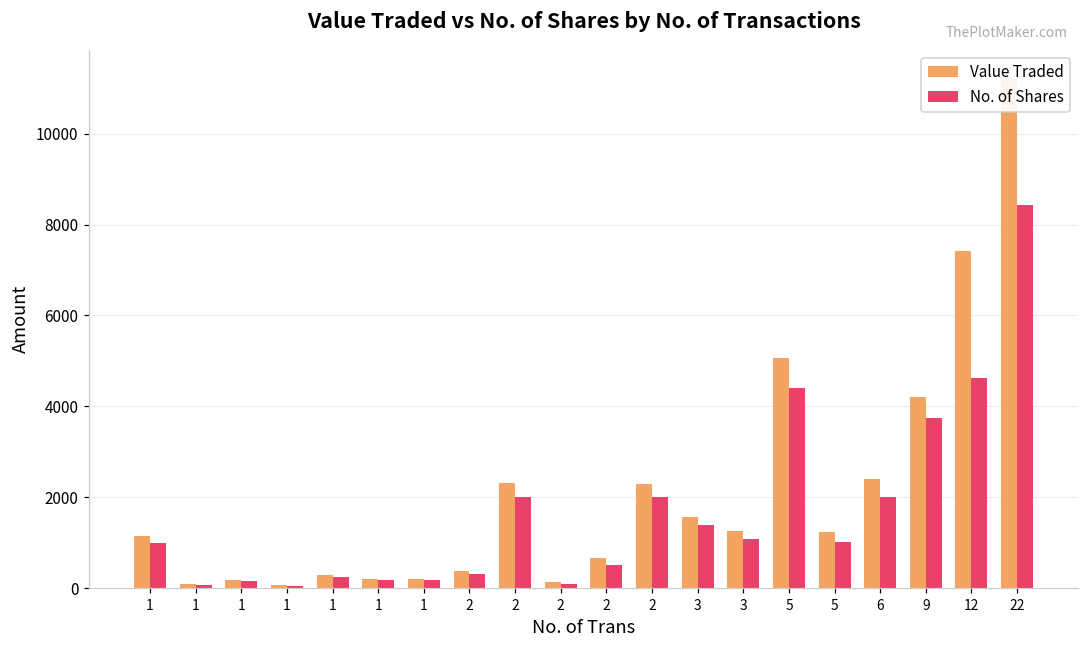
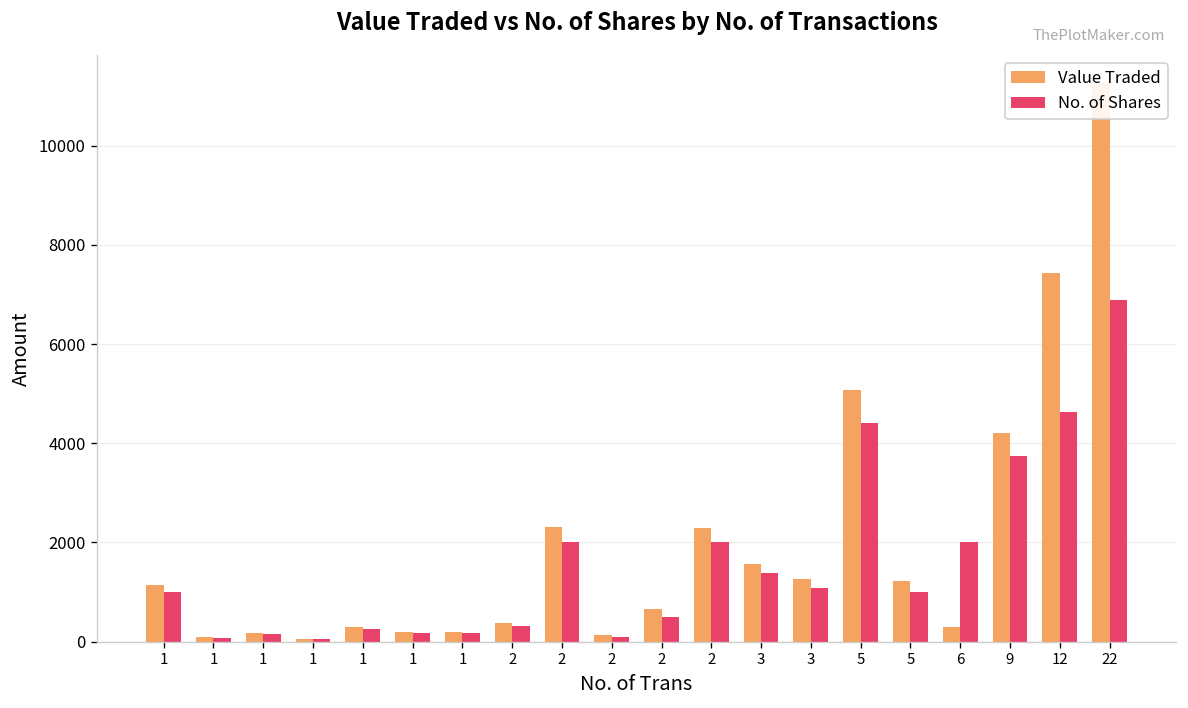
Value Traded, 6: 2400 -> 300
No. of Shares, 22: 8400 -> 6900
